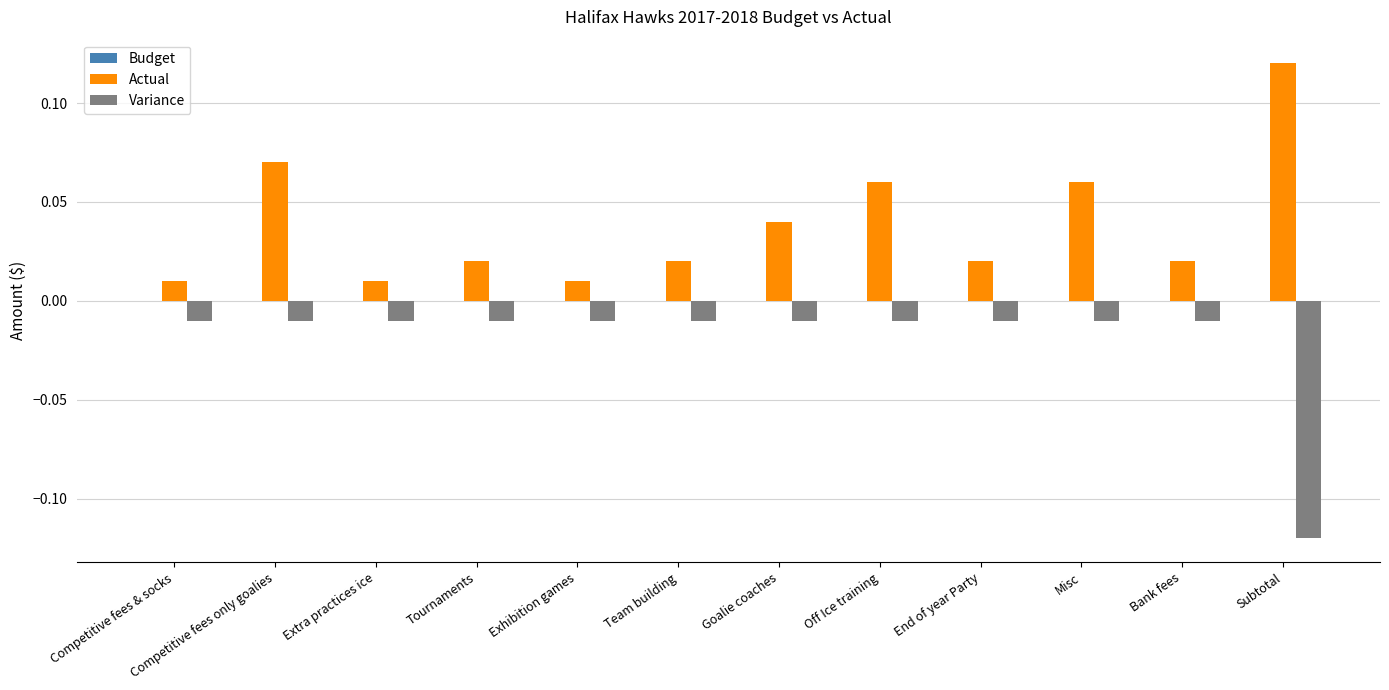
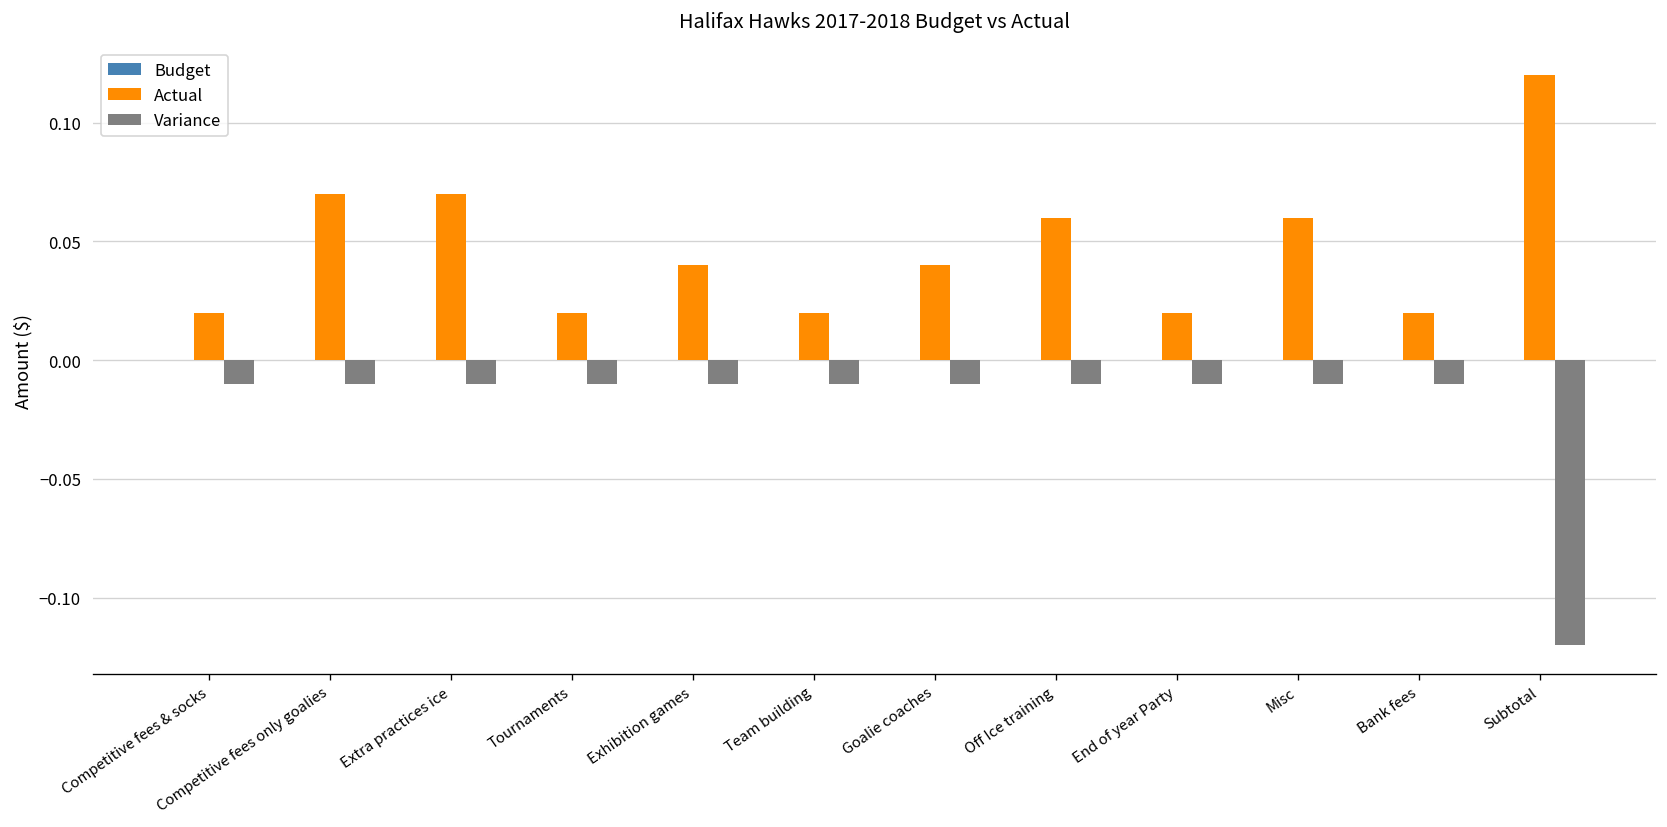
Actual, Competitive fees & socks: 0.01 -> 0.02
Actual, Extra practices ice: 0.01 -> 0.07
Actual, Exhibition games: 0.01 -> 0.04
